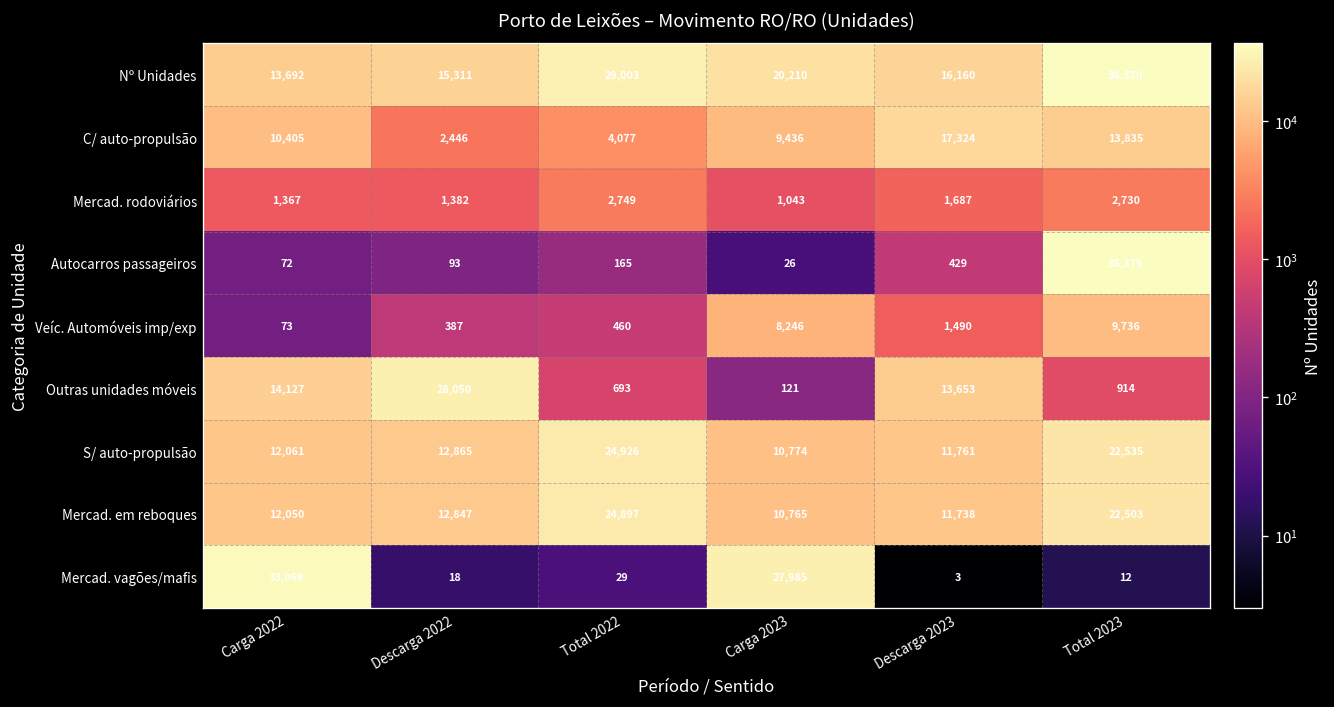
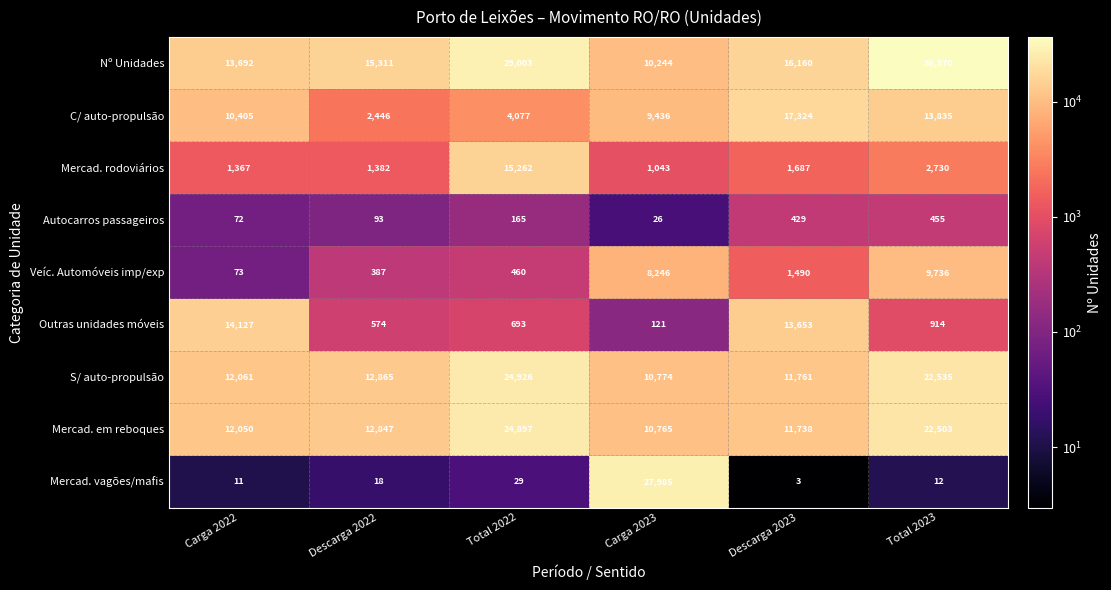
Nº Unidades, Carga 2023: 20,210 -> 10,244
Mercad. rodoviários, Total 2022: 2,749 -> 15,262
Autocarros passageiros, Total 2023: 35,375 -> 455
Outras unidades móveis, Descarga 2022: 28,050 -> 574
Mercad. vagões/mafis, Carga 2022: 33,069 -> 11
